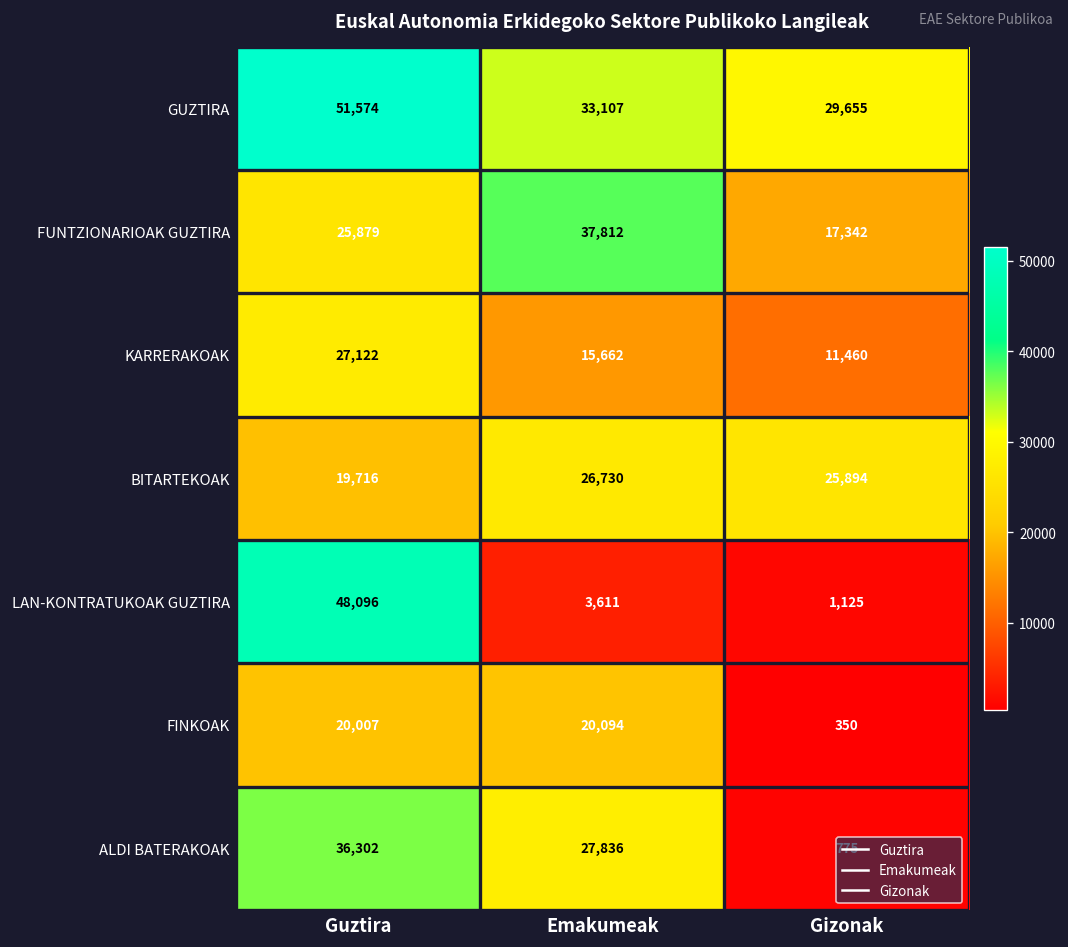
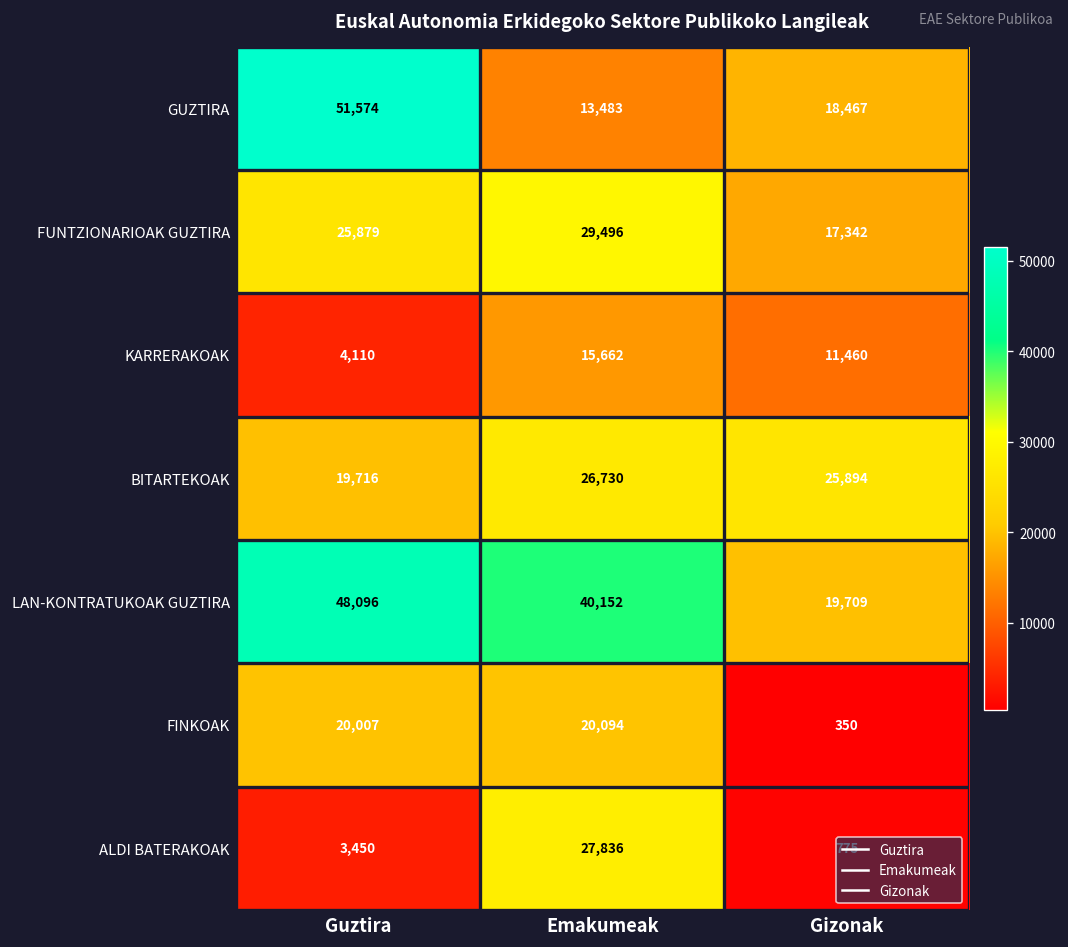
GUZTIRA, Emakumeak: 33,107 -> 13,483
GUZTIRA, Gizonak: 29,655 -> 18,467
FUNTZIONARIOAK GUZTIRA, Emakumeak: 37,812 -> 29,496
KARRERAKOAK, Guztira: 27,122 -> 4,110
LAN-KONTRATUKOAK GUZTIRA, Emakumeak: 3,611 -> 40,152
LAN-KONTRATUKOAK GUZTIRA, Gizonak: 1,125 -> 19,709
ALDI BATERAKOAK, Guztira: 36,302 -> 3,450
